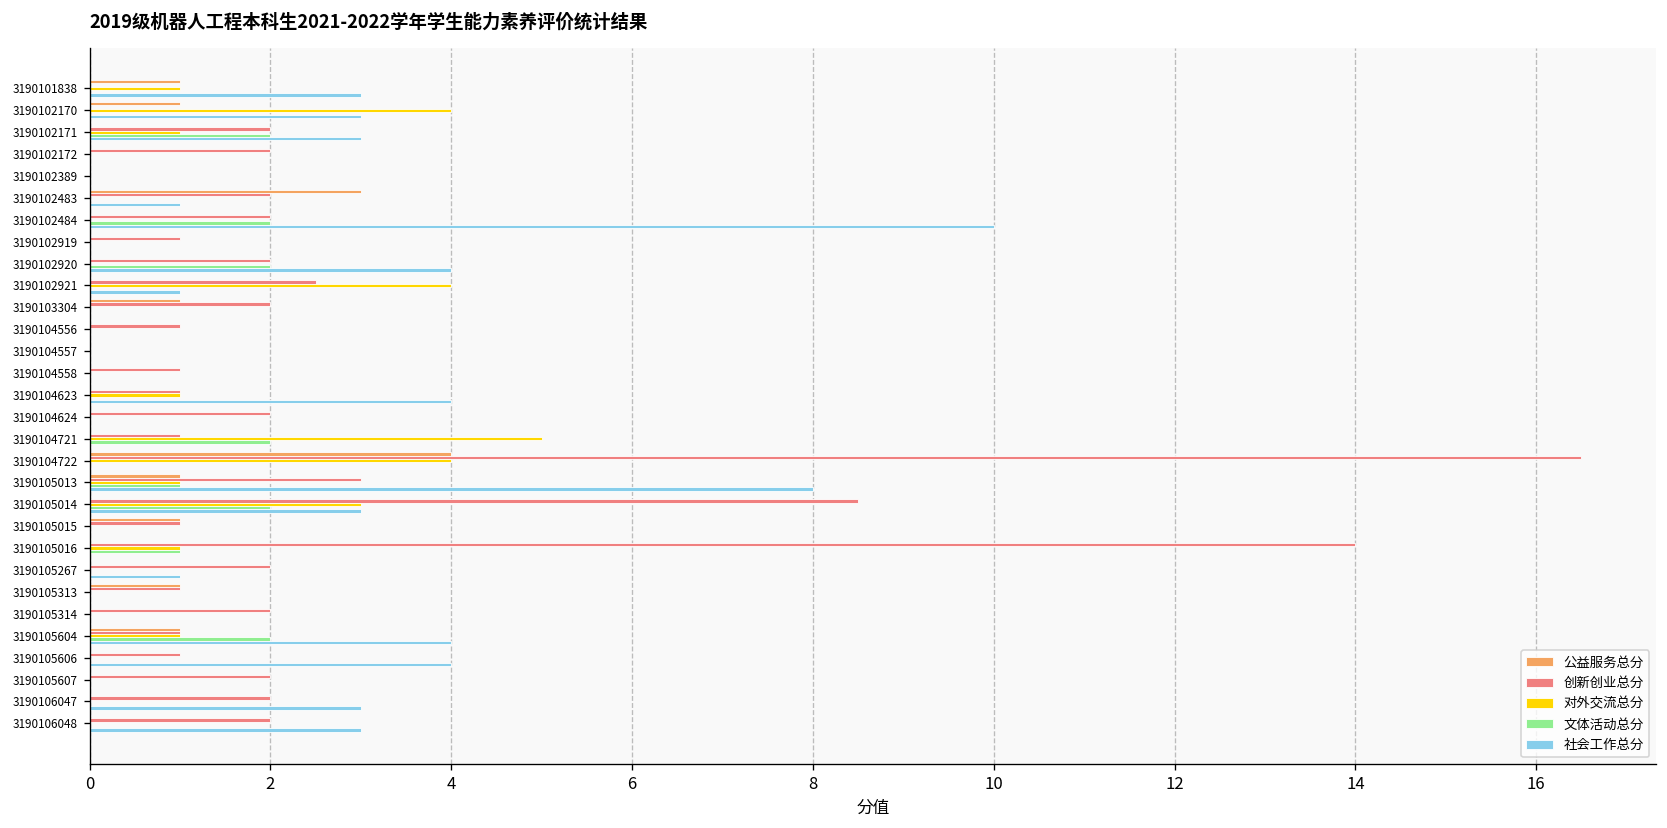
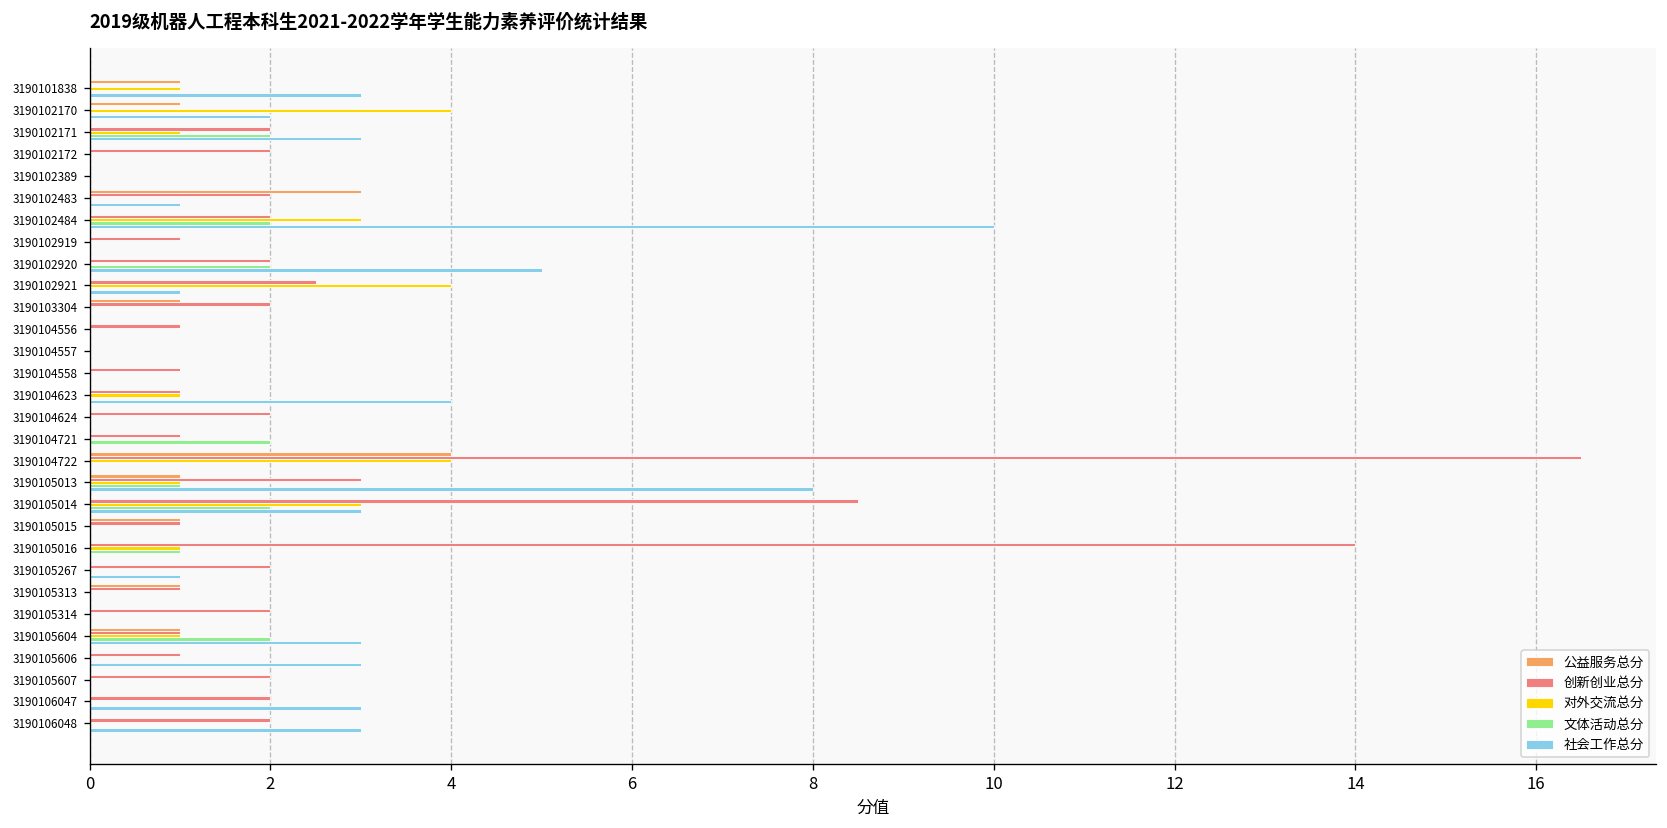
社会工作总分, 3190102170: 3 -> 2
对外交流总分, 3190102484: 0 -> 3
社会工作总分, 3190102920: 4 -> 5
对外交流总分, 3190104721: 5 -> 0
社会工作总分, 3190105604: 4 -> 3
社会工作总分, 3190105606: 4 -> 3
